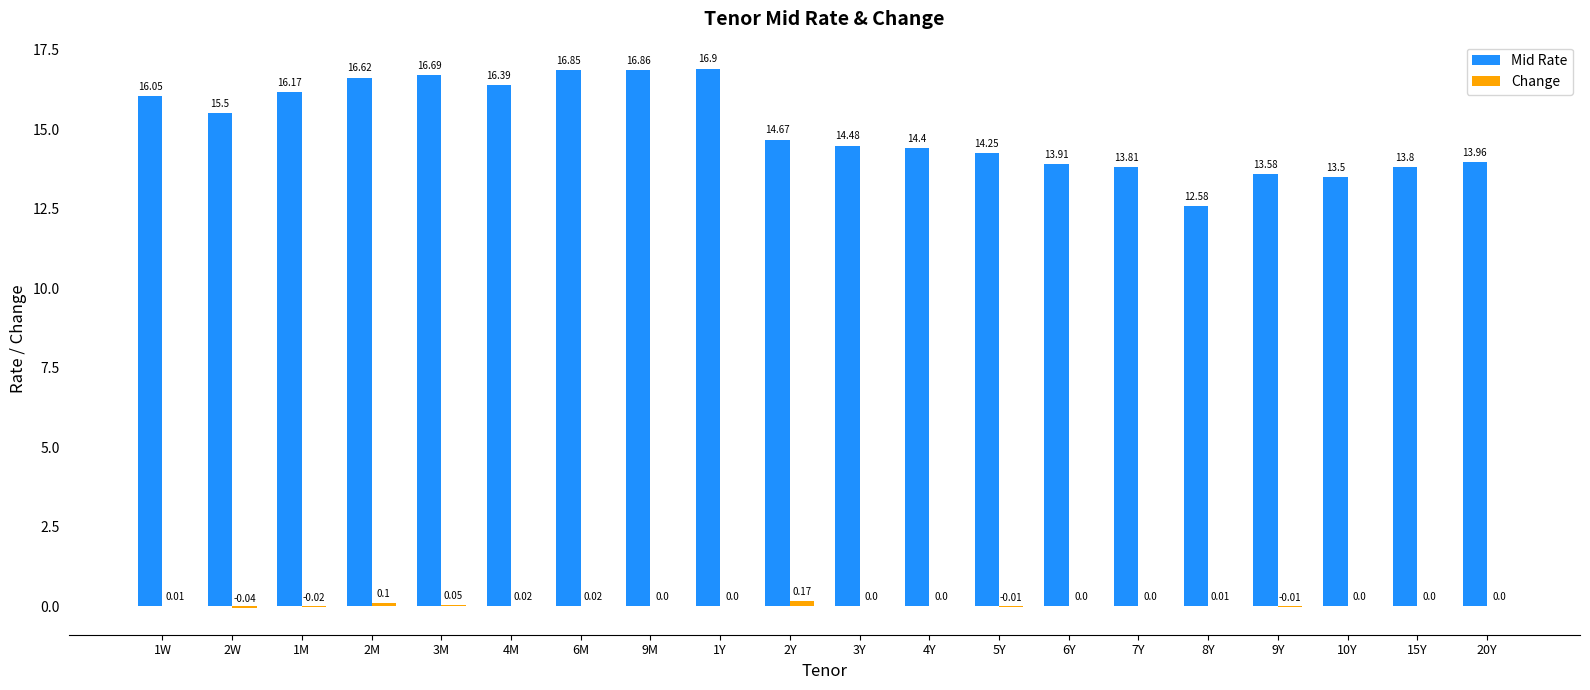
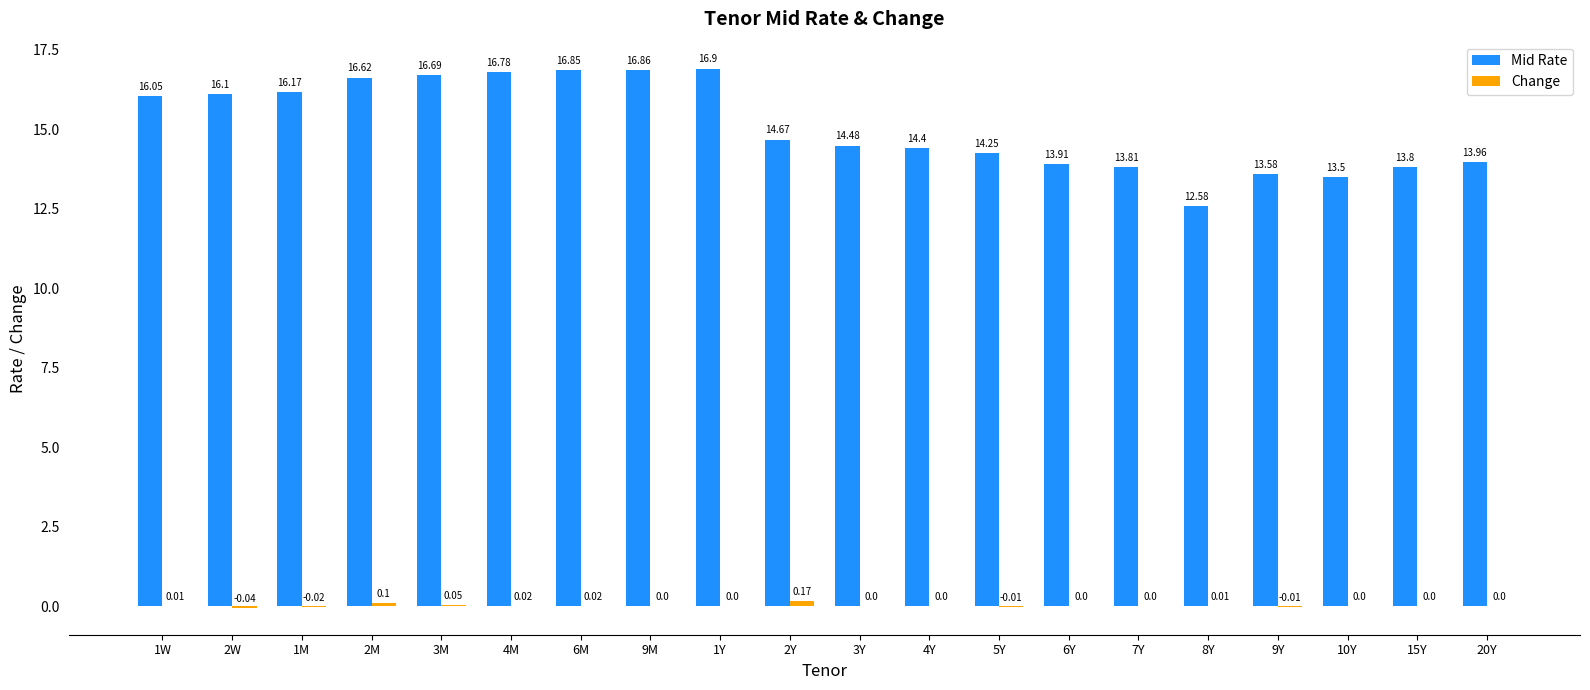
Mid Rate, 2W: 15.5 -> 16.1
Mid Rate, 4M: 16.39 -> 16.78
